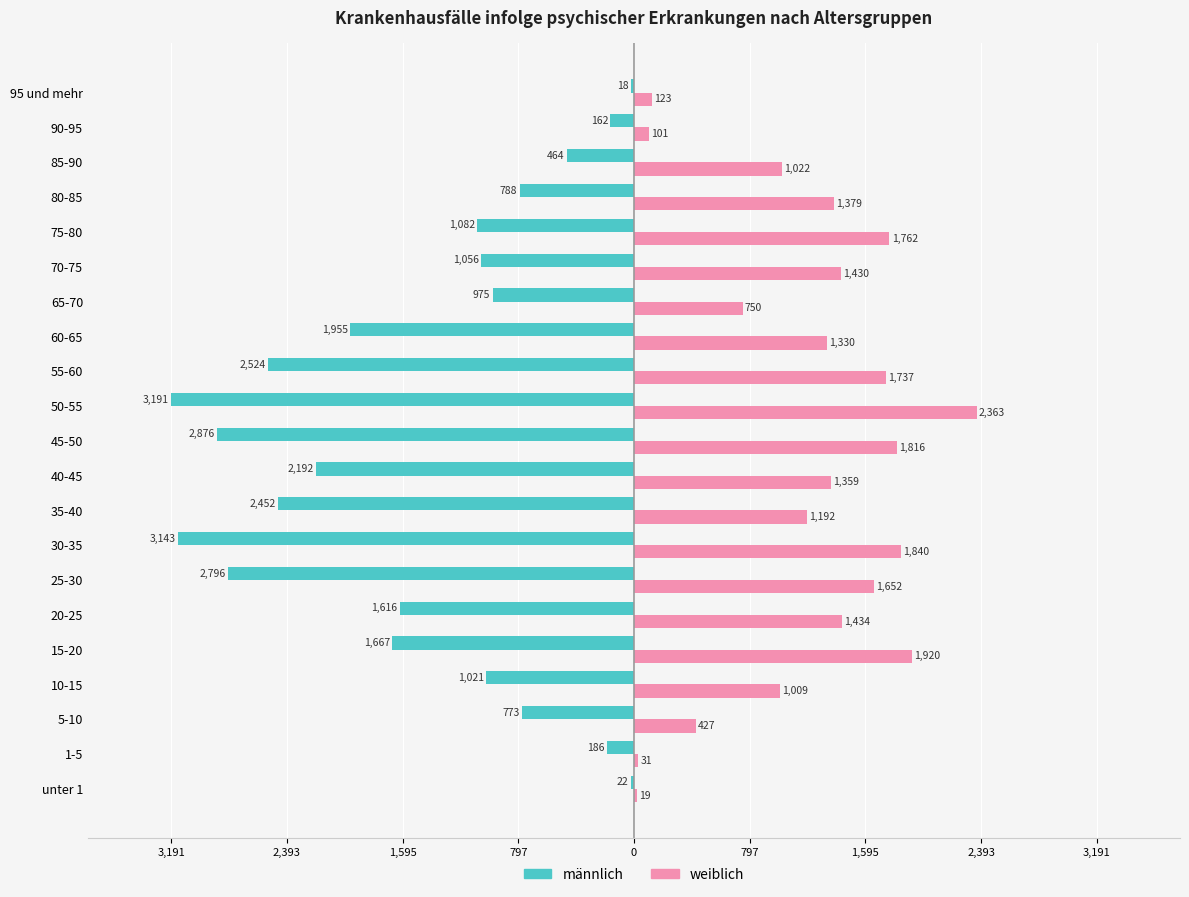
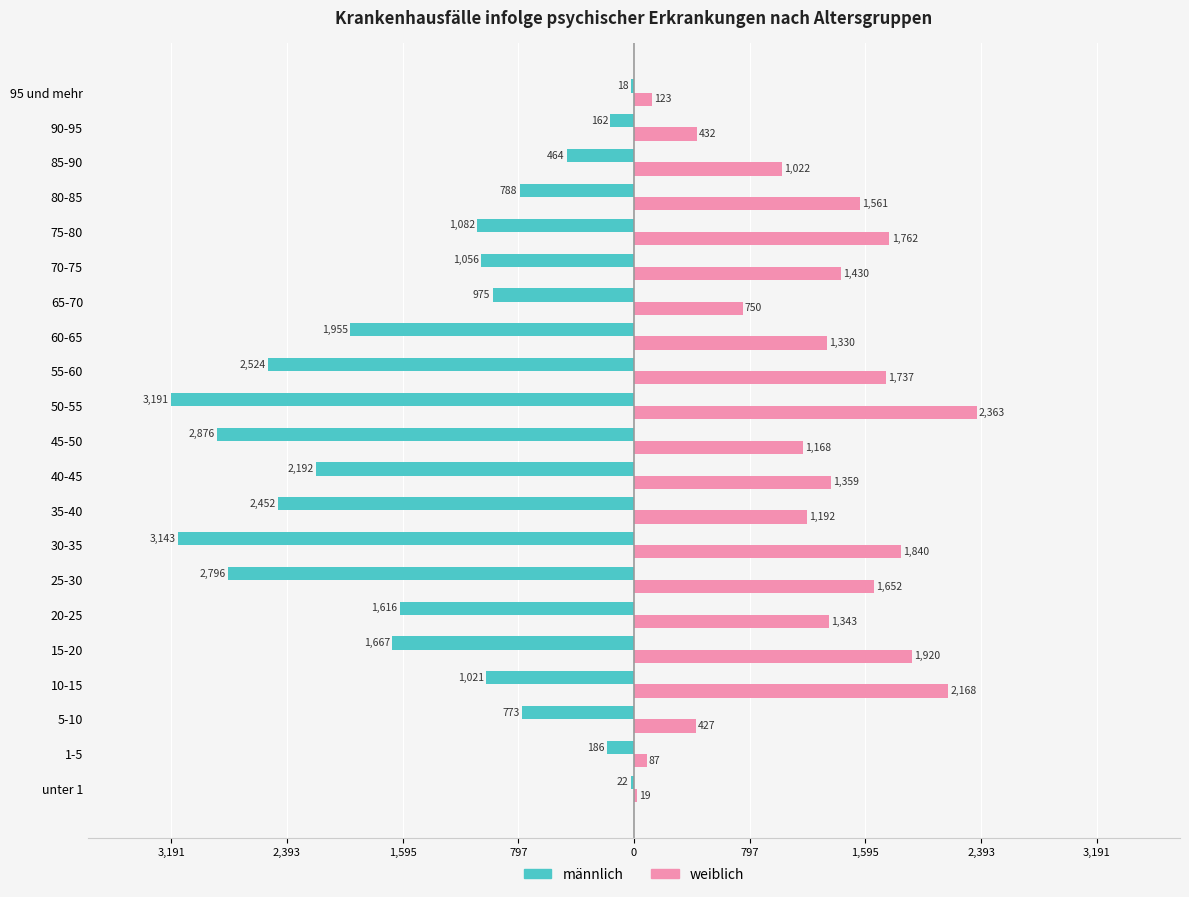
weiblich, 90-95: 101 -> 432
weiblich, 80-85: 1,379 -> 1,561
weiblich, 45-50: 1,816 -> 1,168
weiblich, 20-25: 1,434 -> 1,343
weiblich, 10-15: 1,009 -> 2,168
weiblich, 1-5: 31 -> 87
